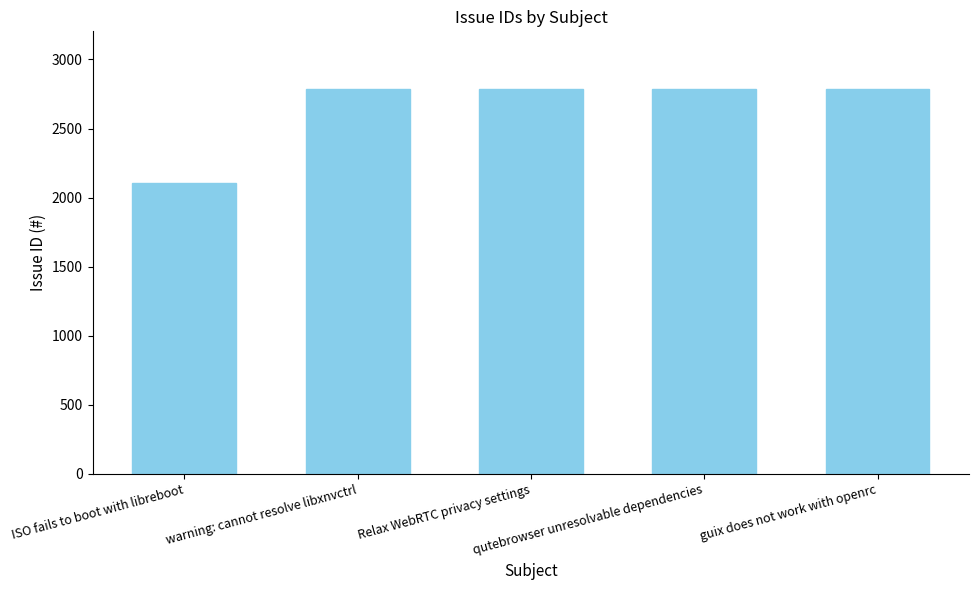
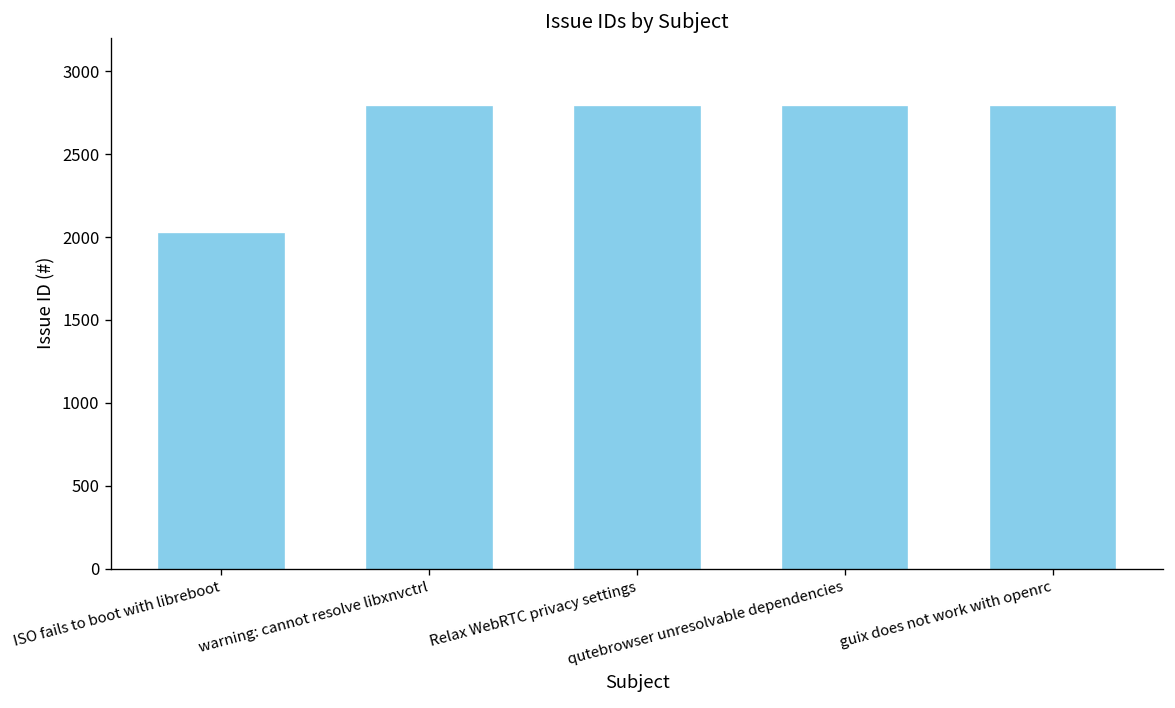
ISO fails to boot with libreboot: 2110 -> 2020
